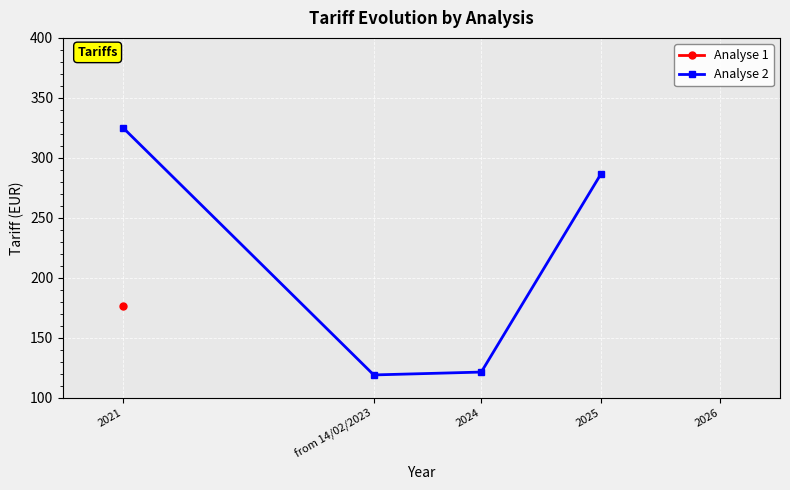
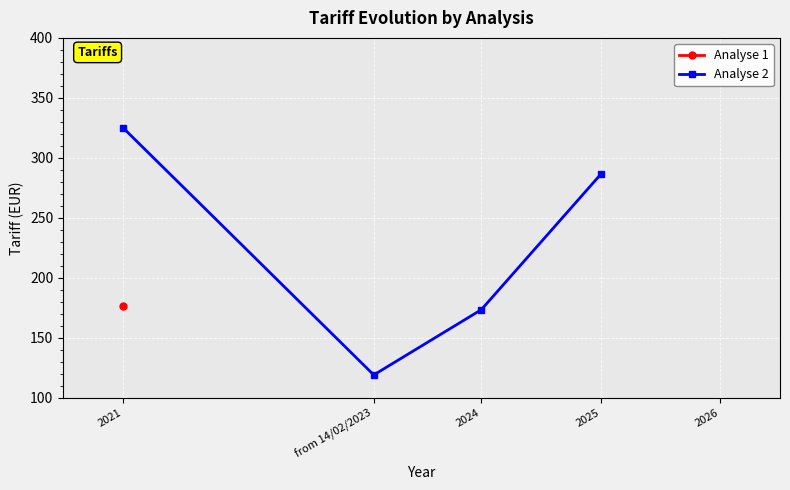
Analyse 2, 2024: 122 -> 174
